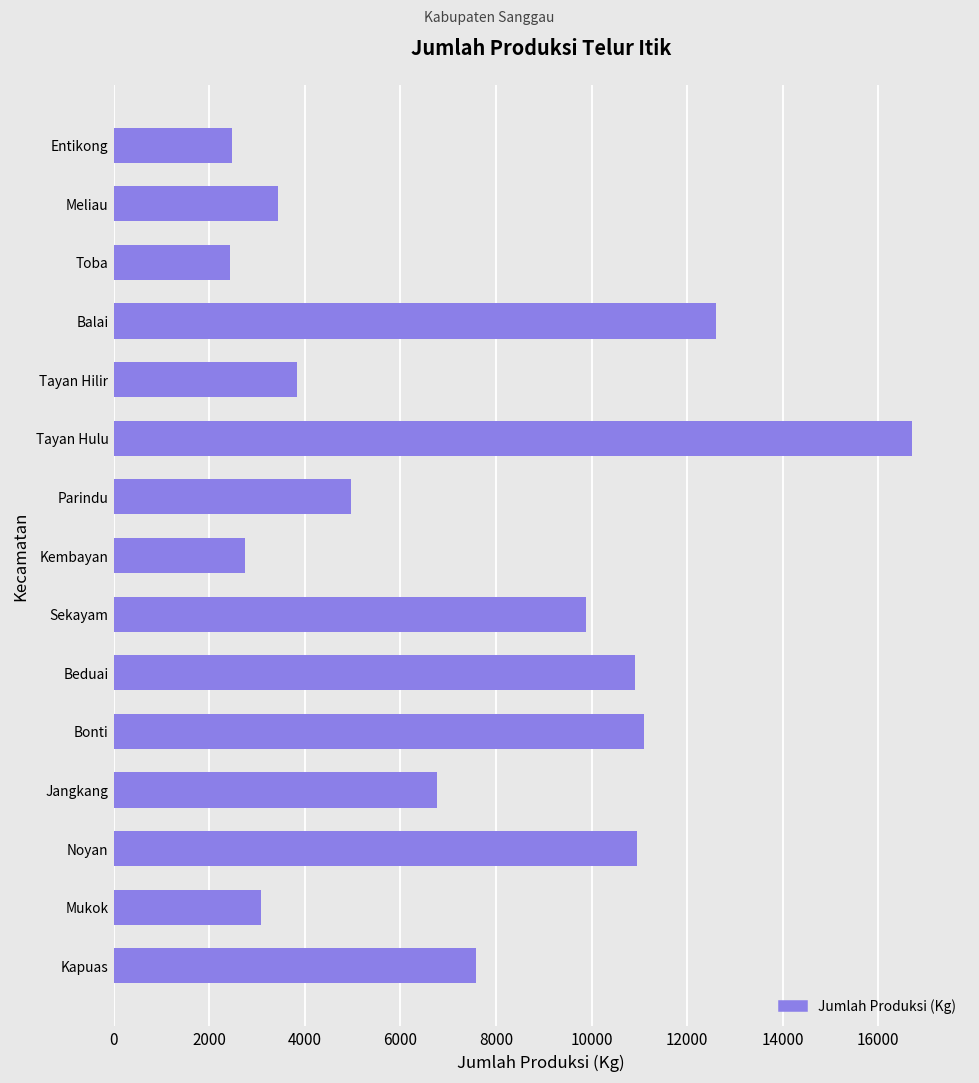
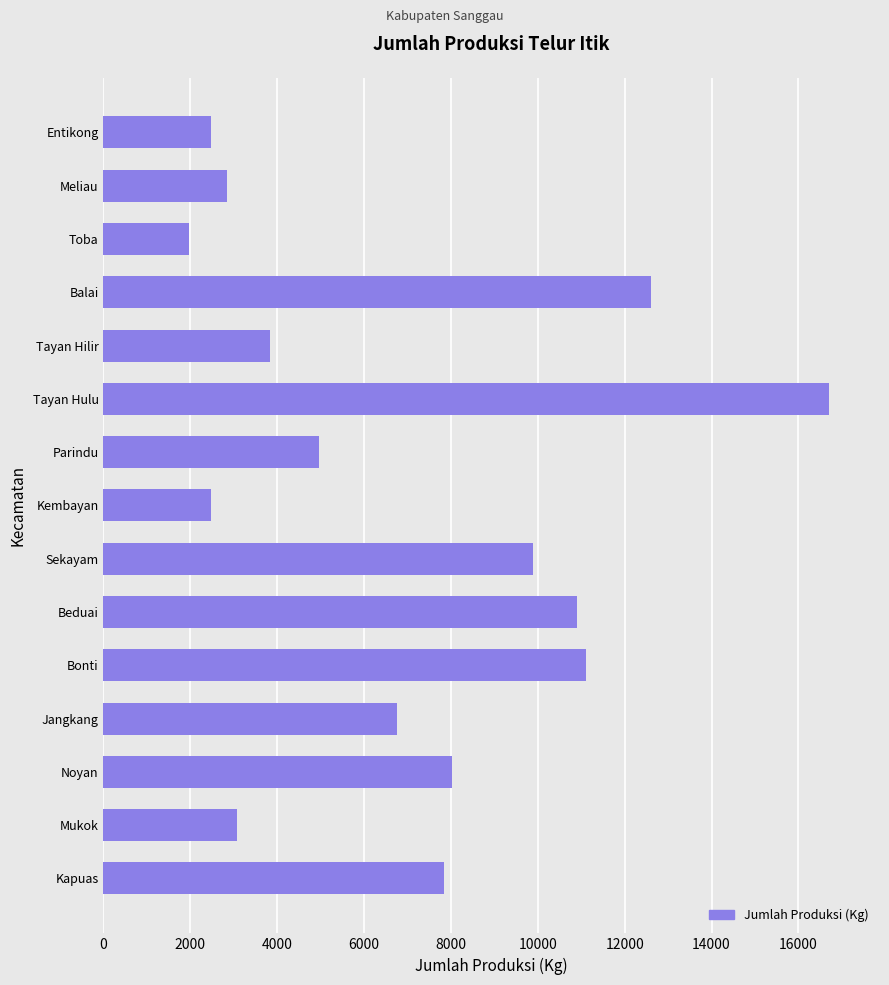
Meliau: 3400 -> 2900
Toba: 2400 -> 2000
Kembayan: 2800 -> 2500
Noyan: 10900 -> 8000
Kapuas: 7600 -> 7800
